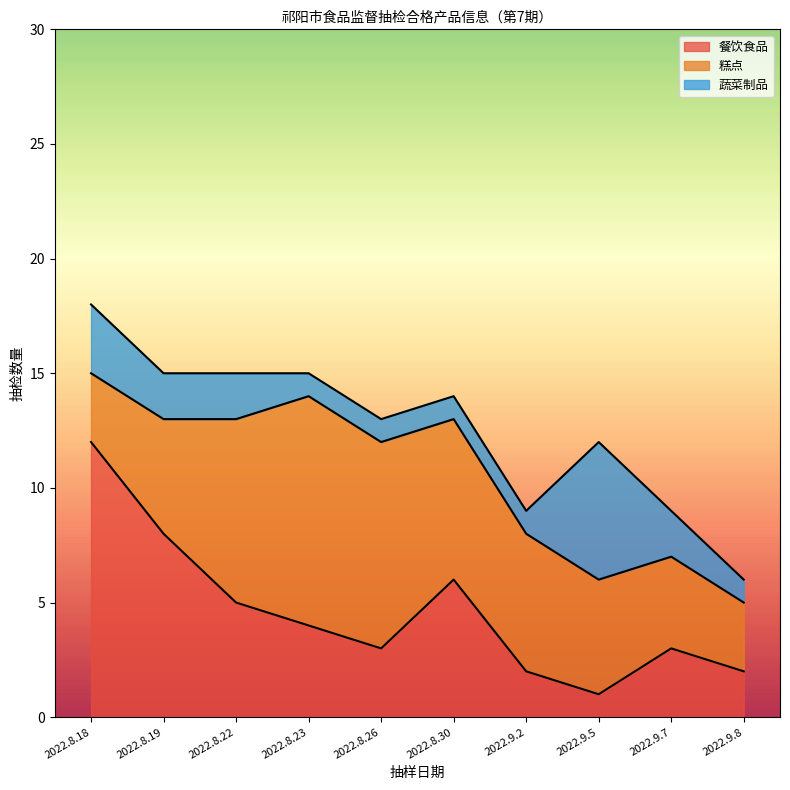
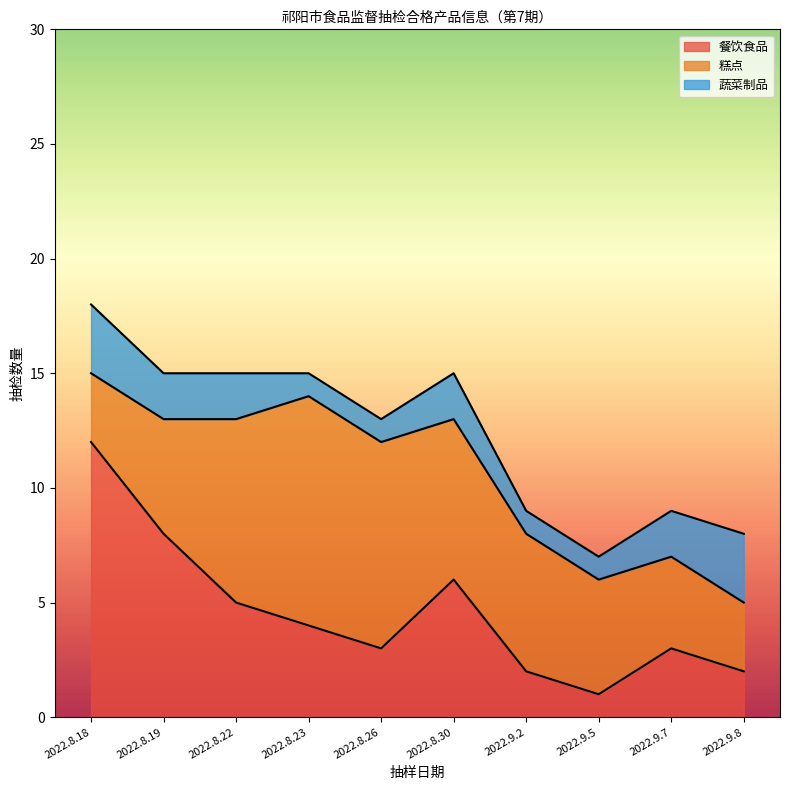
蔬菜制品, 2022.8.30: 1 -> 2
蔬菜制品, 2022.9.5: 6 -> 1
蔬菜制品, 2022.9.8: 1 -> 3
